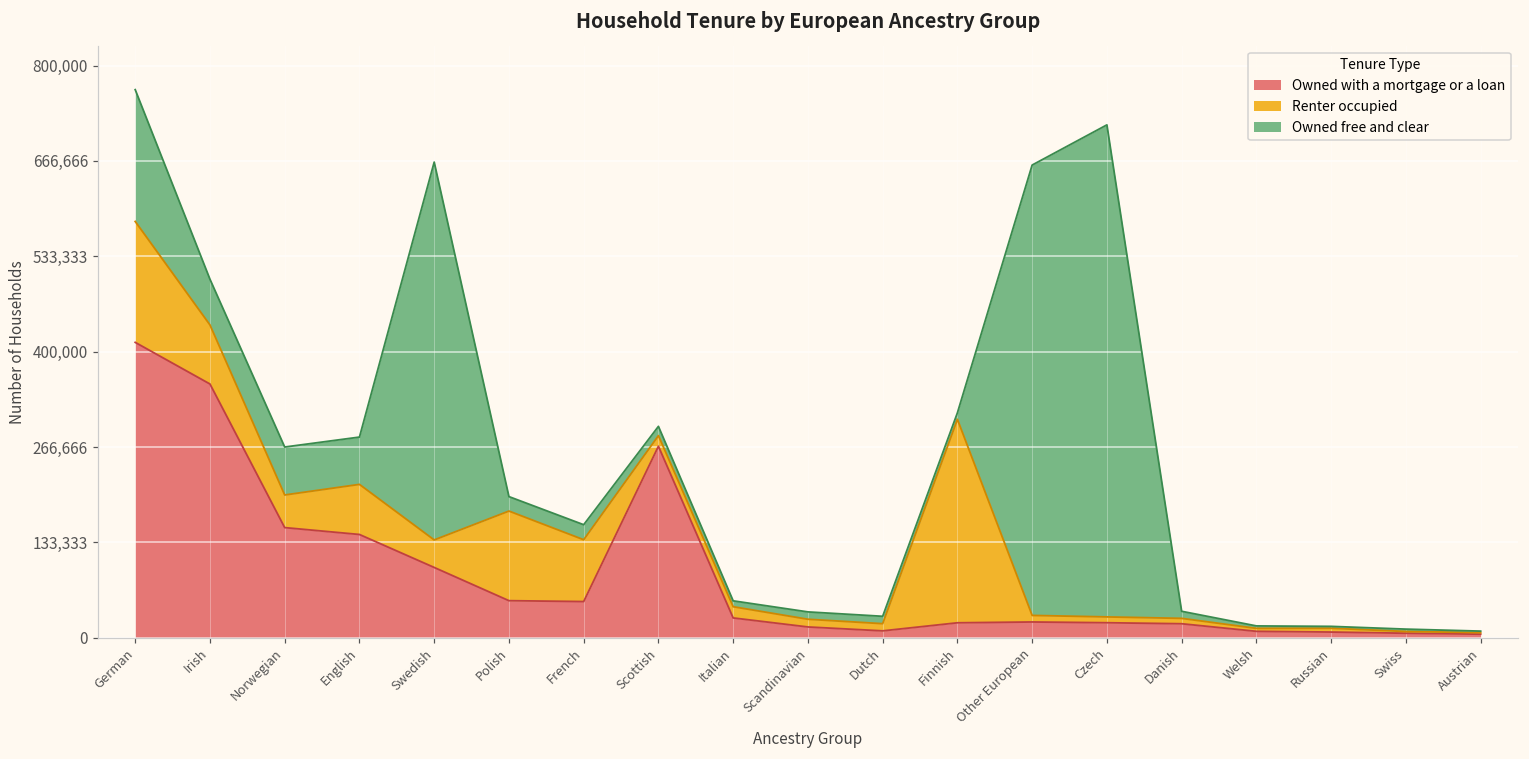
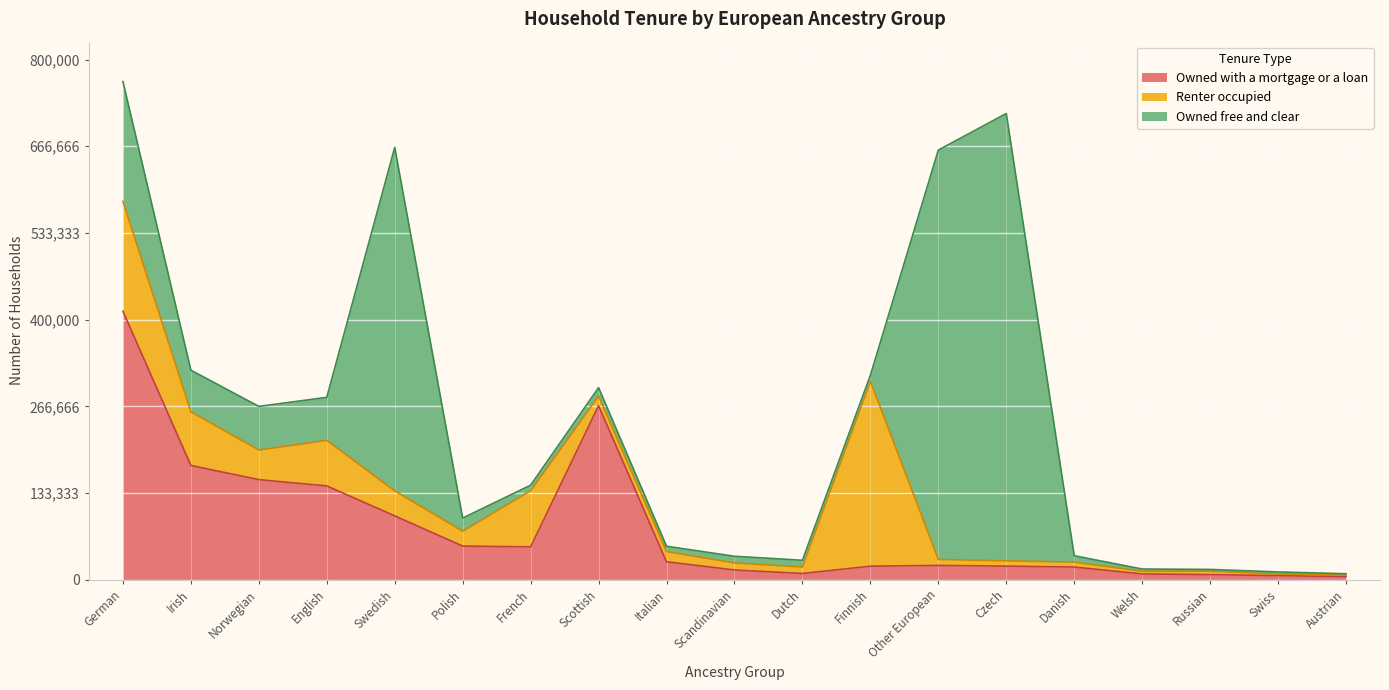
Owned with a mortgage or a loan, Irish: 350,000 -> 180,000
Renter occupied, Polish: 130,000 -> 20,000
Owned free and clear, French: 20,000 -> 10,000
